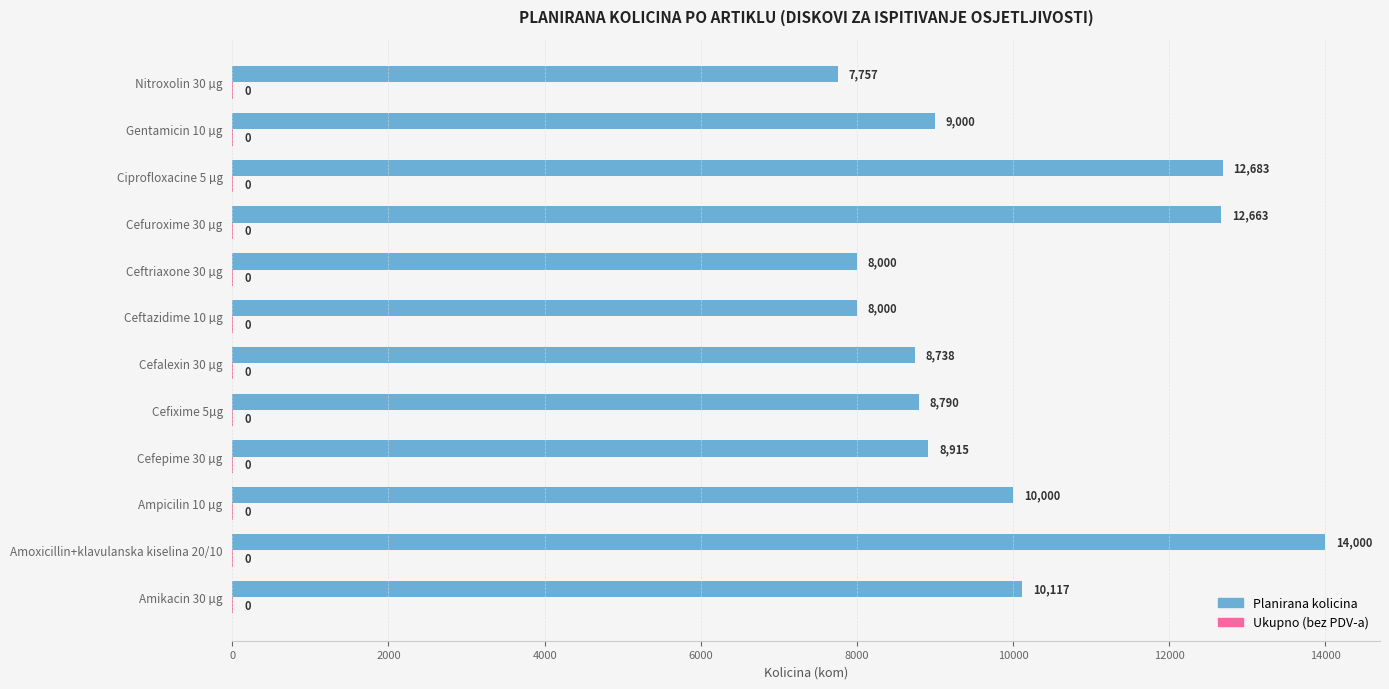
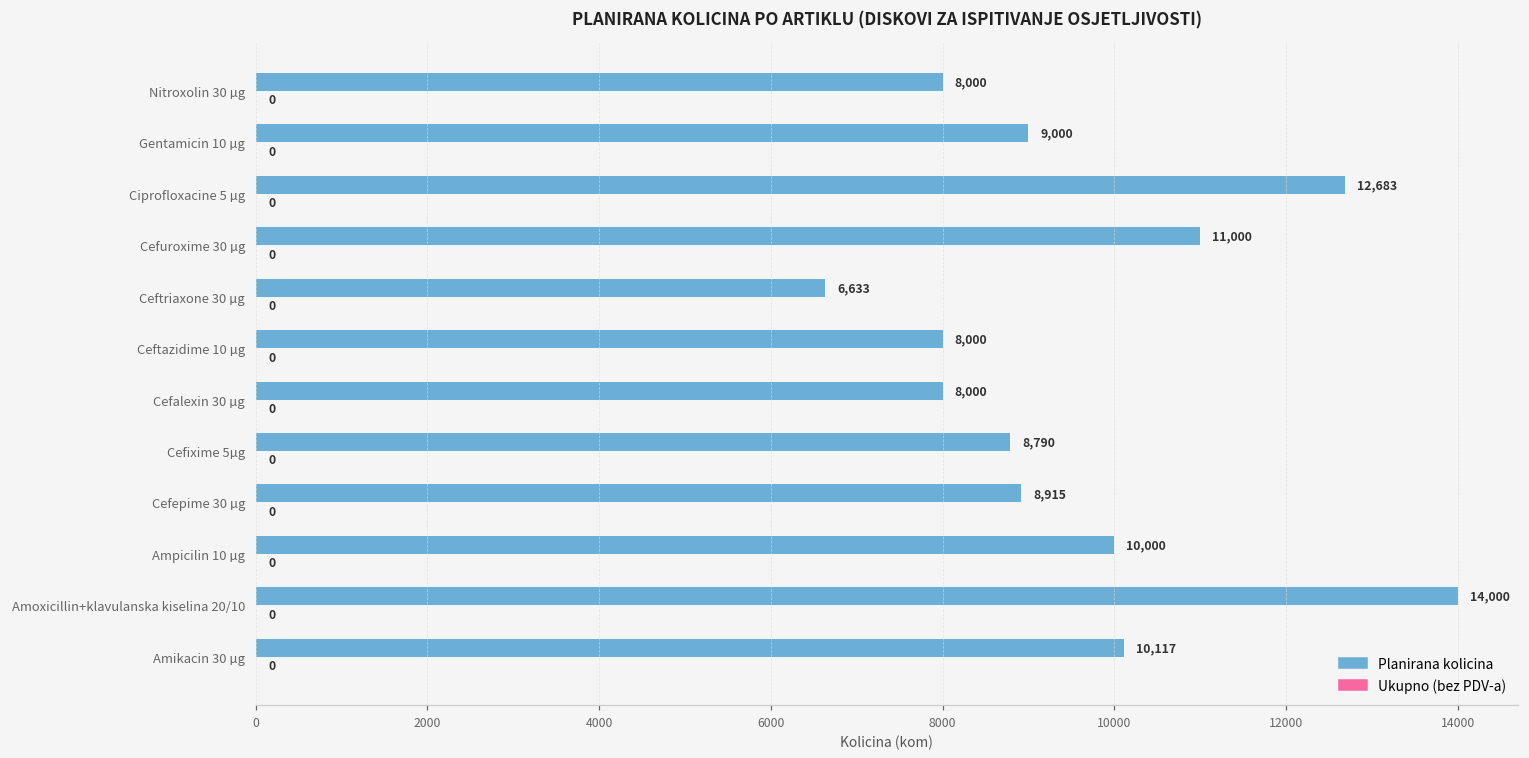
Planirana kolicina, Nitroxolin 30 µg: 7,757 -> 8,000
Planirana kolicina, Cefuroxime 30 µg: 12,663 -> 11,000
Planirana kolicina, Ceftriaxone 30 µg: 8,000 -> 6,633
Planirana kolicina, Cefalexin 30 µg: 8,738 -> 8,000
